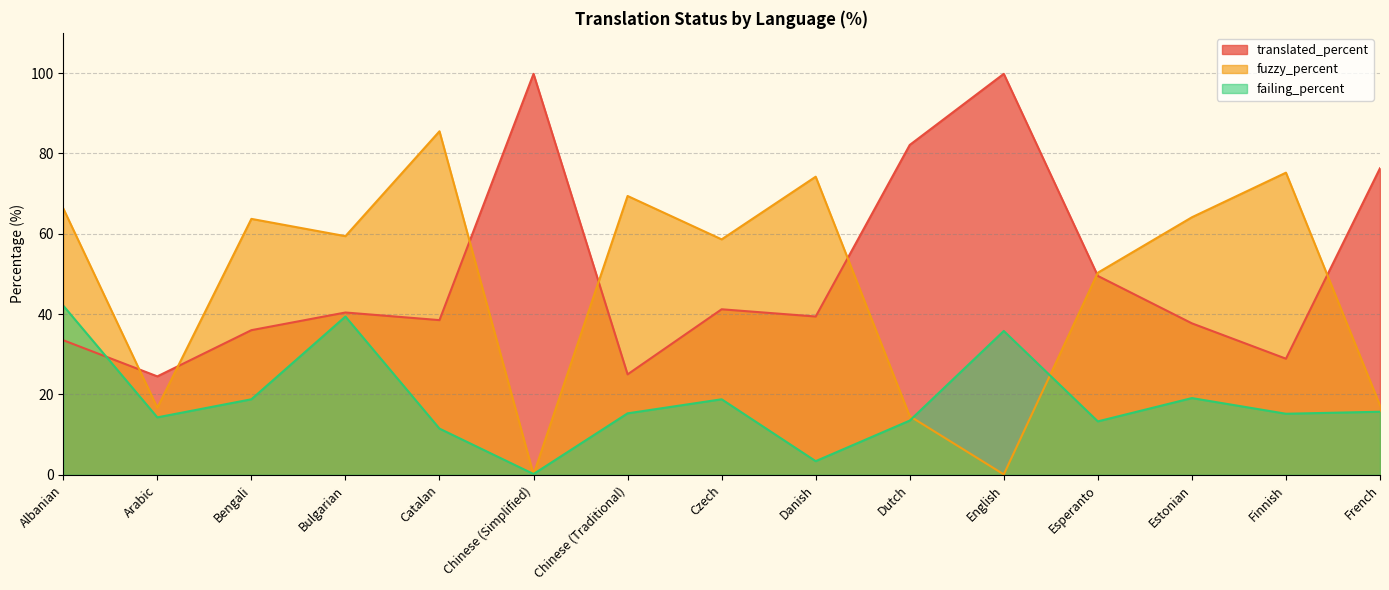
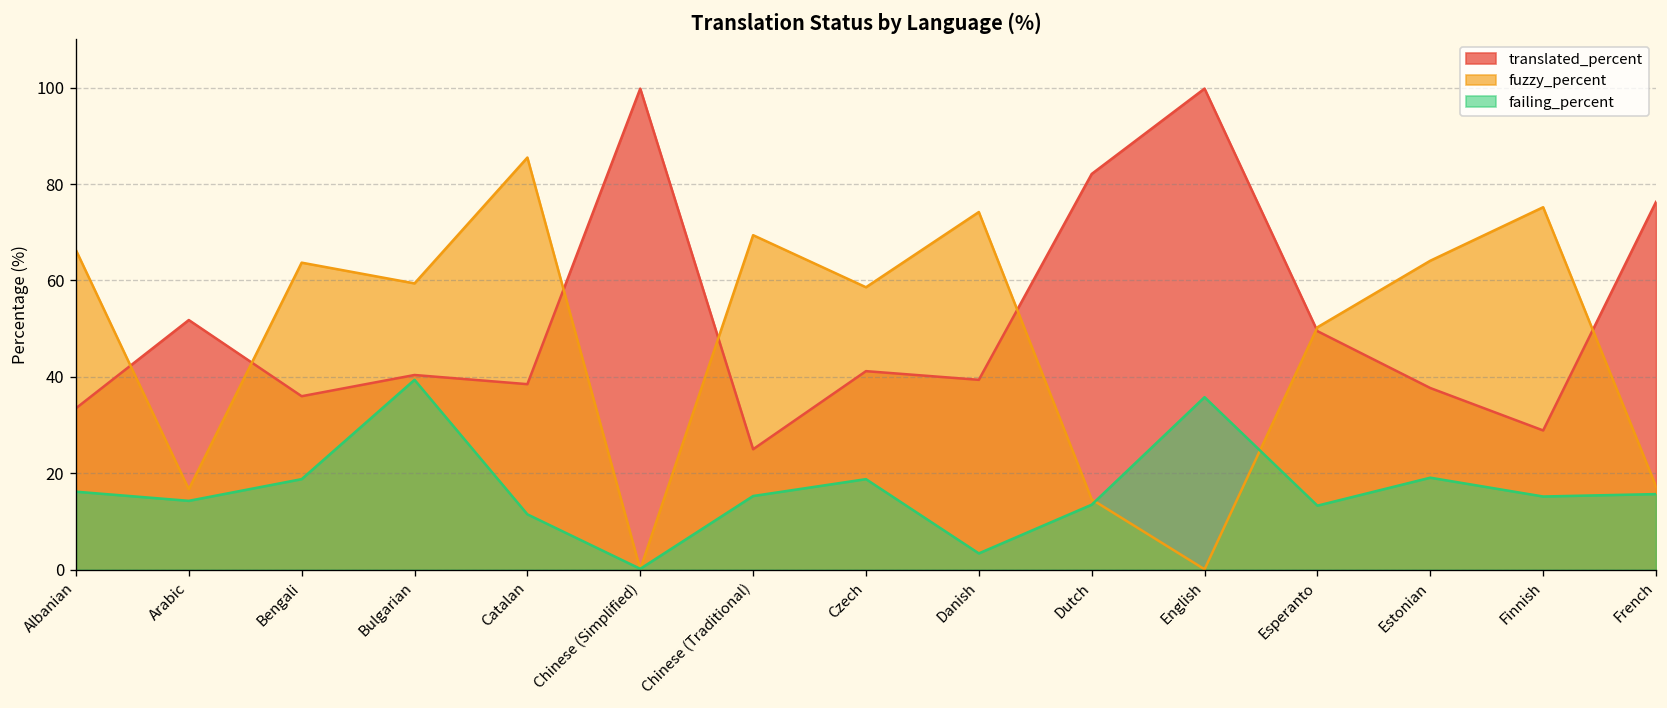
failing_percent, Albanian: 42 -> 16
translated_percent, Arabic: 25 -> 52
